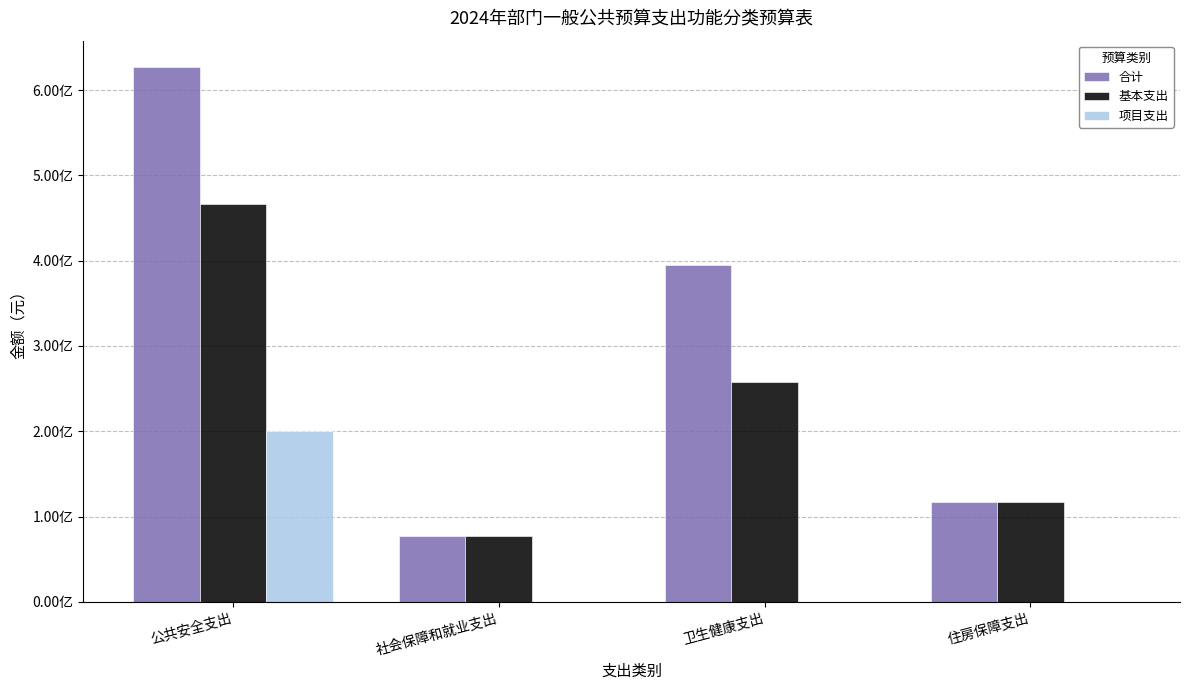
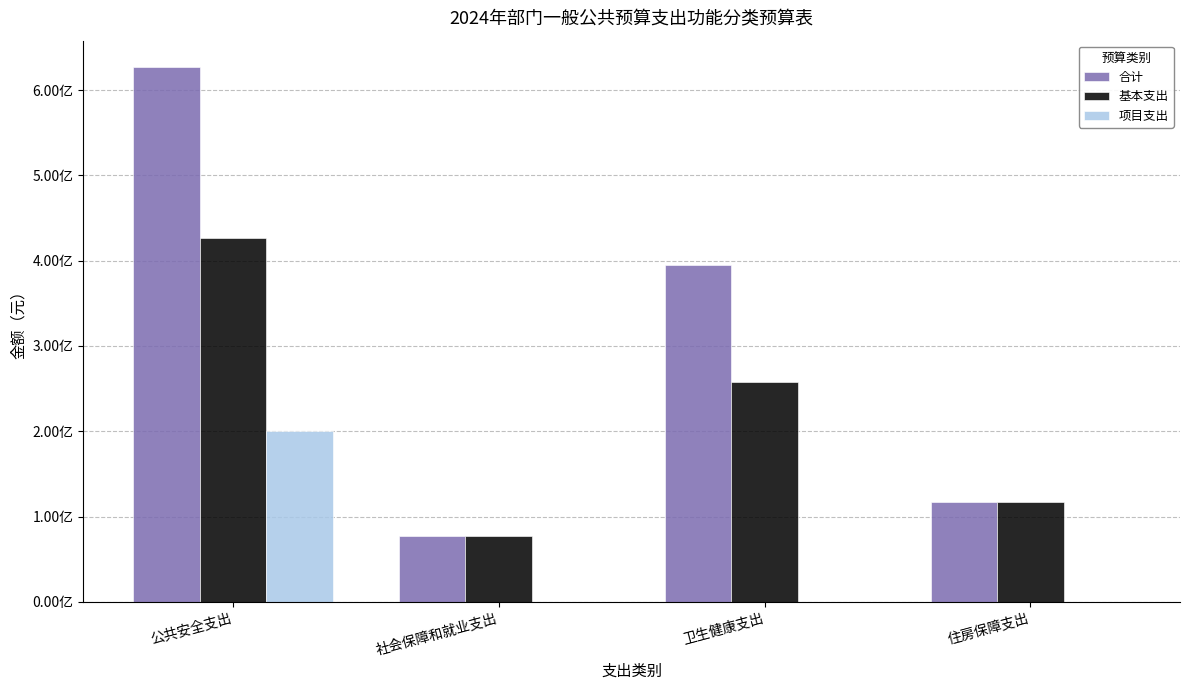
基本支出, 公共安全支出: 4.7亿 -> 4.3亿
